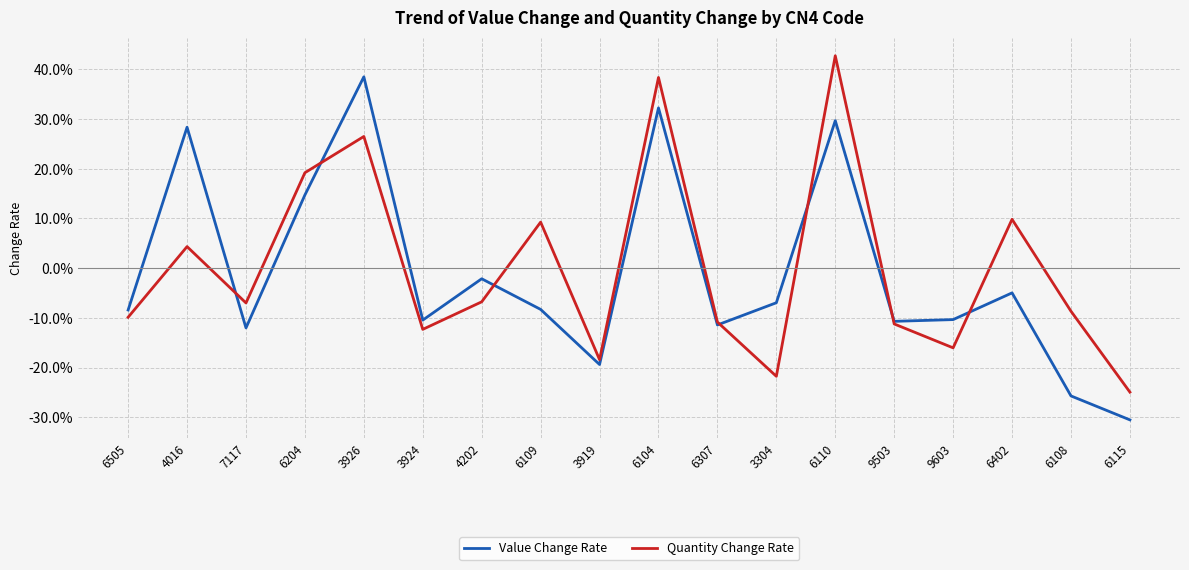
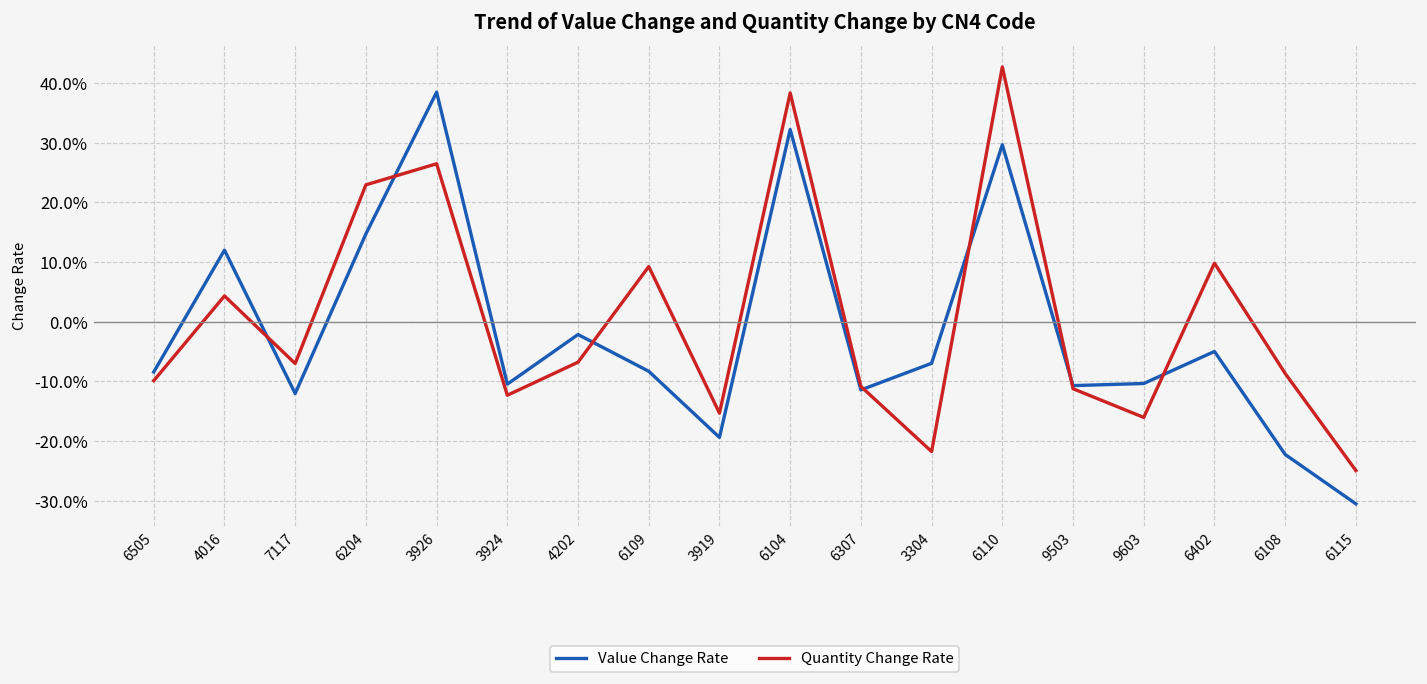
Value Change Rate, 4016: 28% -> 12%
Quantity Change Rate, 6204: 19% -> 23%
Quantity Change Rate, 3919: -18% -> -15%
Value Change Rate, 6108: -26% -> -22%
